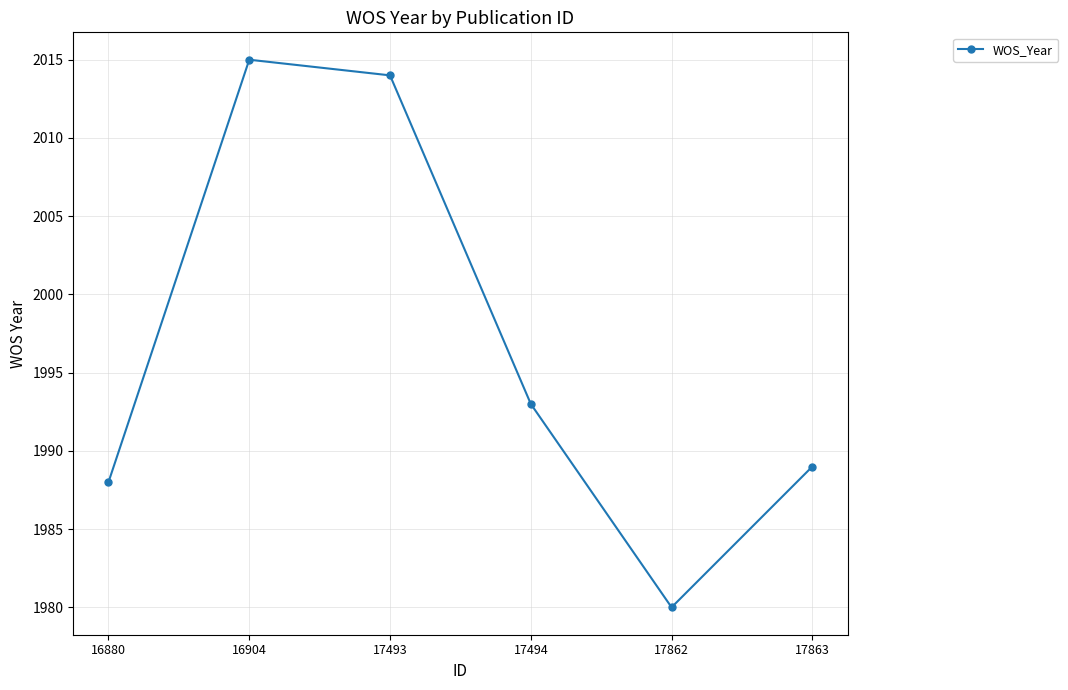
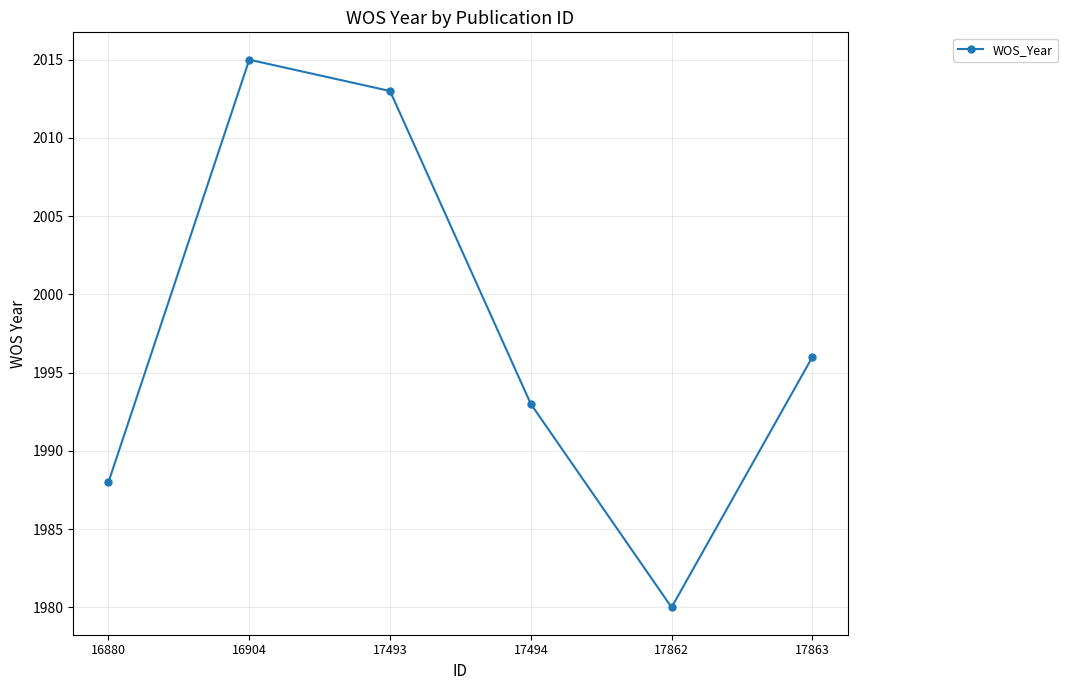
17493: 2014 -> 2013
17863: 1989 -> 1996
